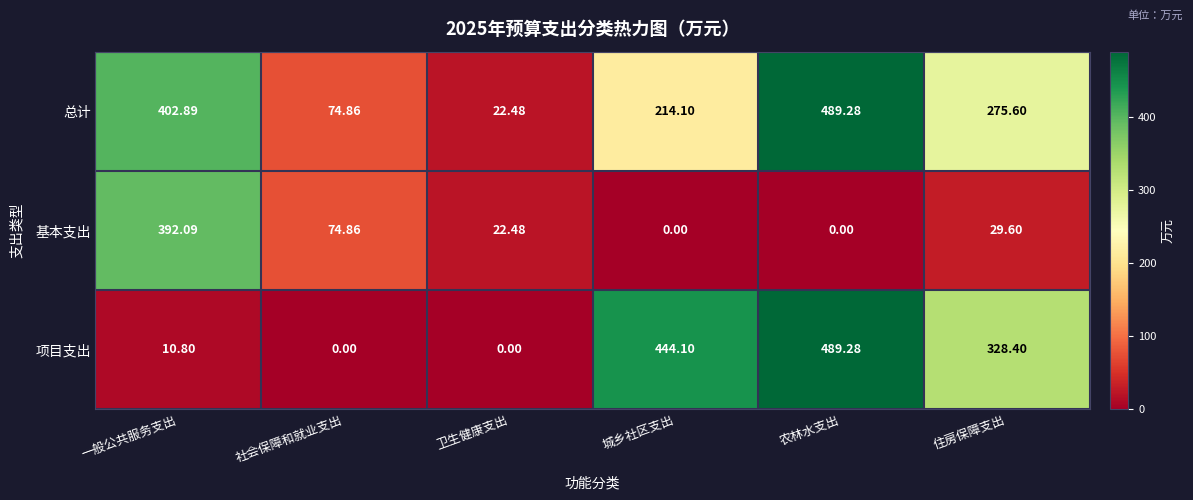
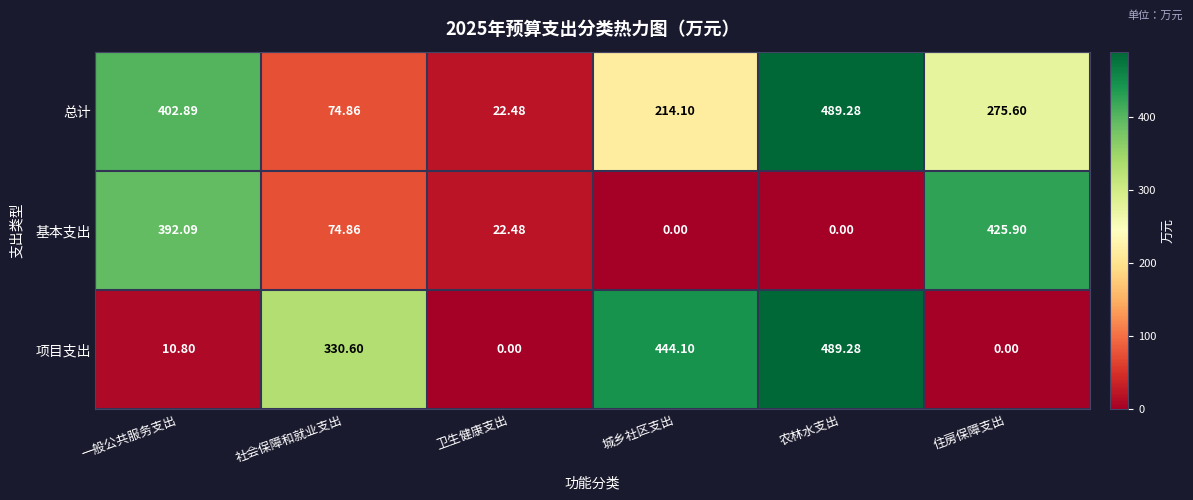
基本支出, 住房保障支出: 29.60 -> 425.90
项目支出, 社会保障和就业支出: 0.00 -> 330.60
项目支出, 住房保障支出: 328.40 -> 0.00
